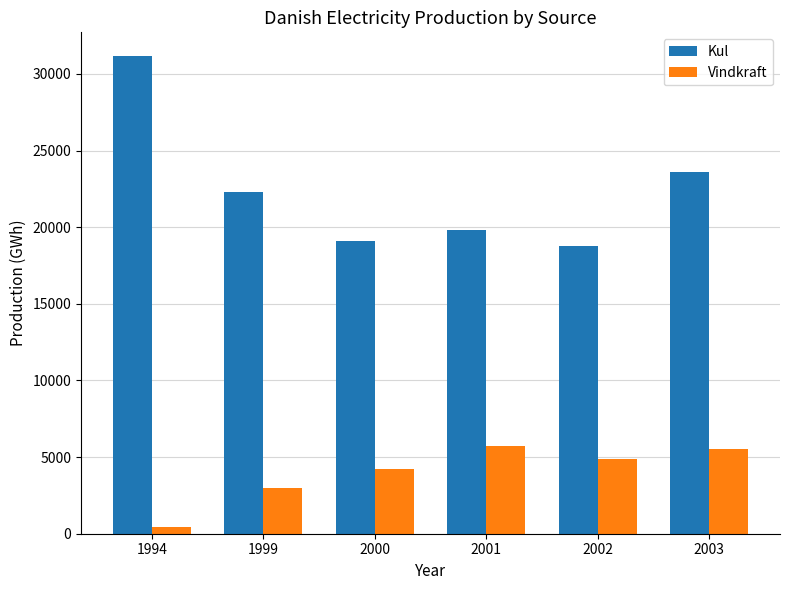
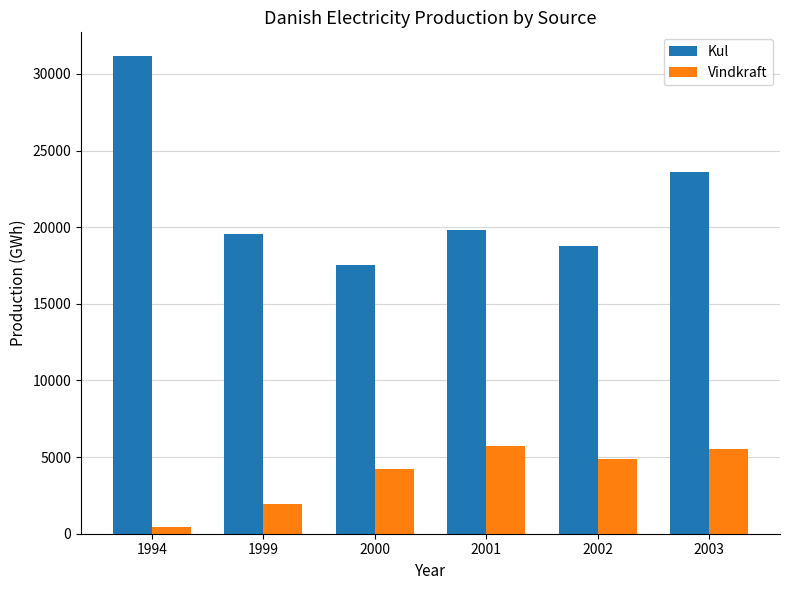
Kul, 1999: 22300 -> 19500
Vindkraft, 1999: 3000 -> 2000
Kul, 2000: 19100 -> 17500
